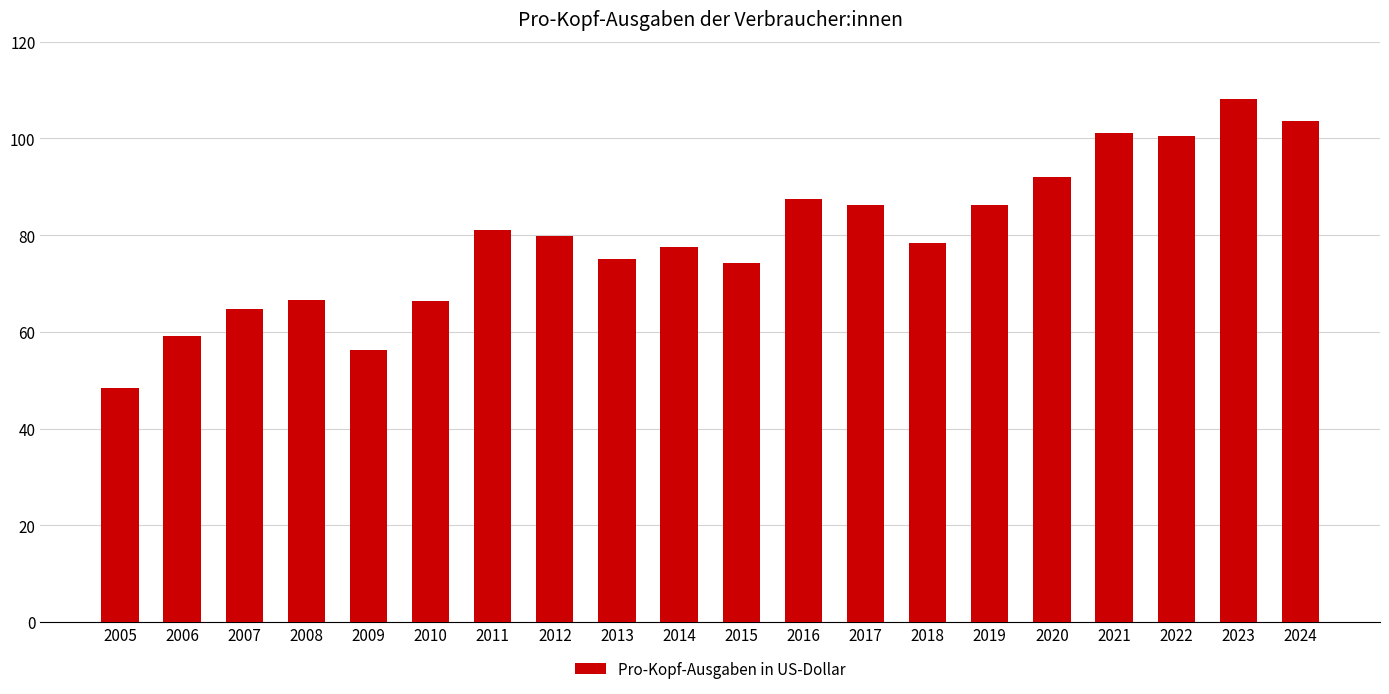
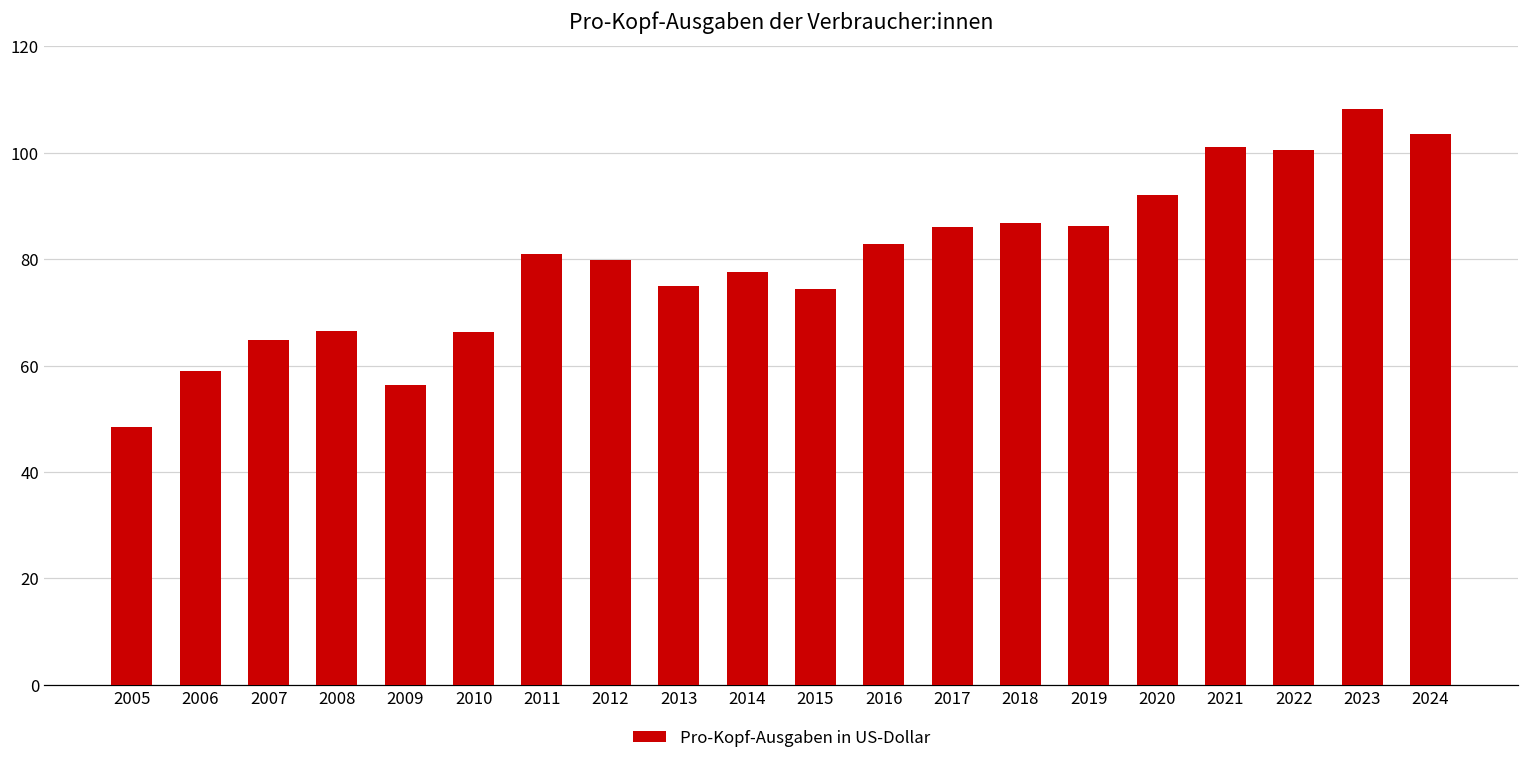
2016: 88 -> 83
2018: 78 -> 87
